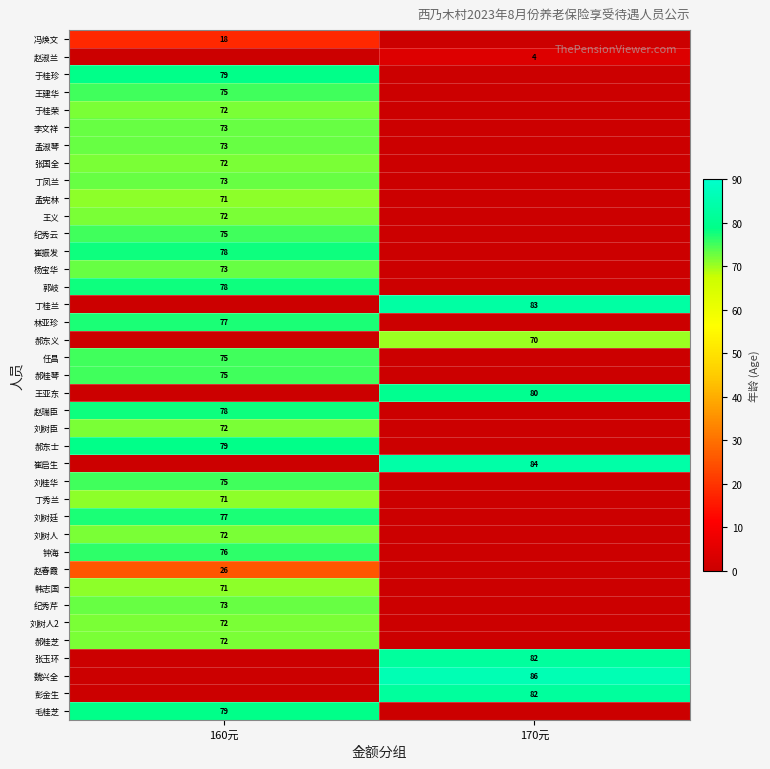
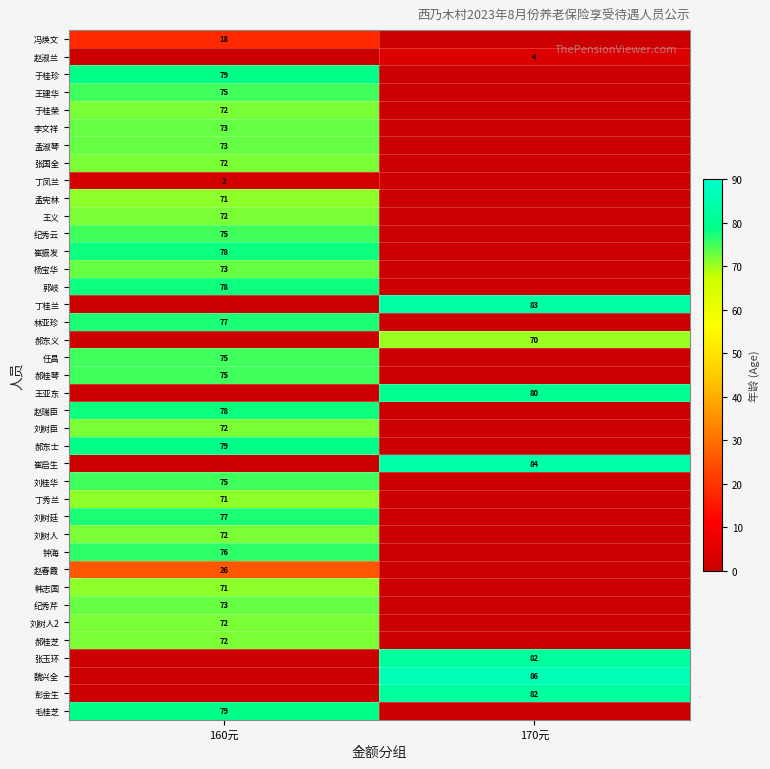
丁凤兰, 160元: 73 -> 2
